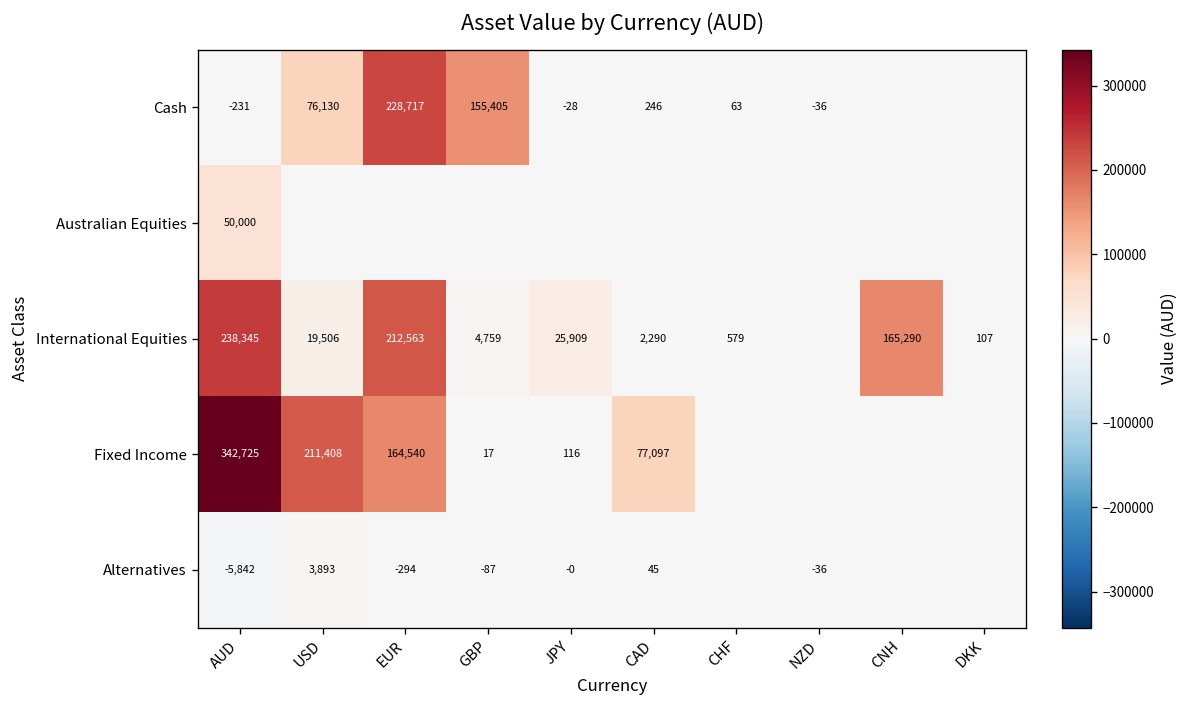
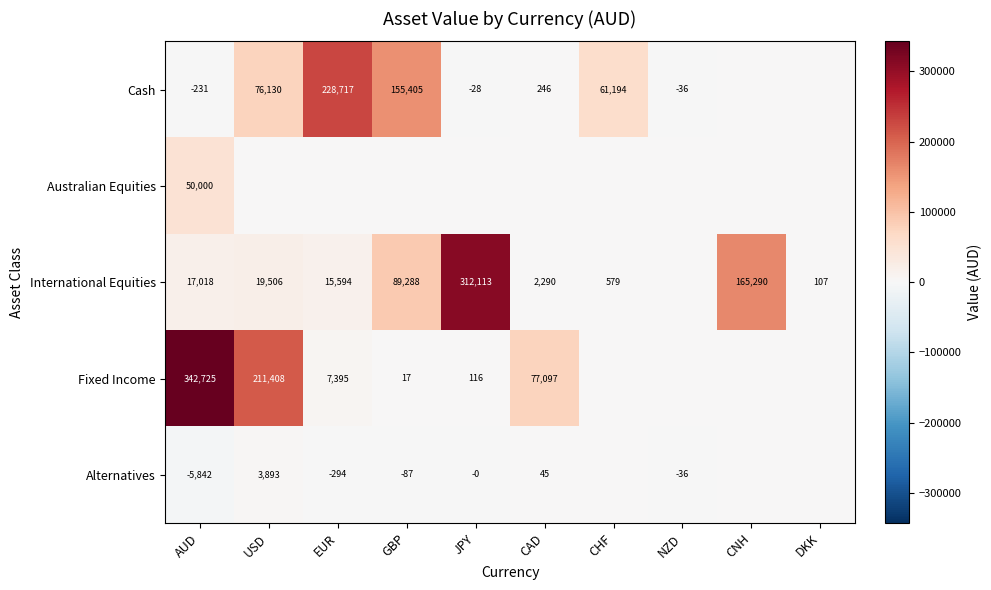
Cash, CHF: 63 -> 61,194
International Equities, AUD: 238,345 -> 17,018
International Equities, EUR: 212,563 -> 15,594
International Equities, GBP: 4,759 -> 89,288
International Equities, JPY: 25,909 -> 312,113
Fixed Income, EUR: 164,540 -> 7,395
